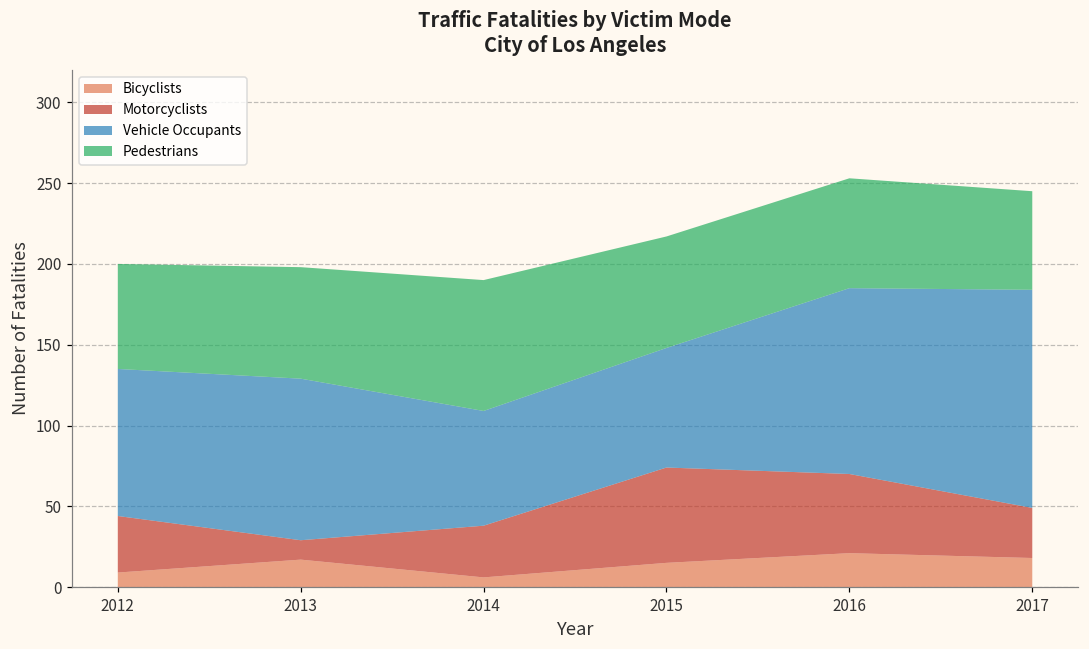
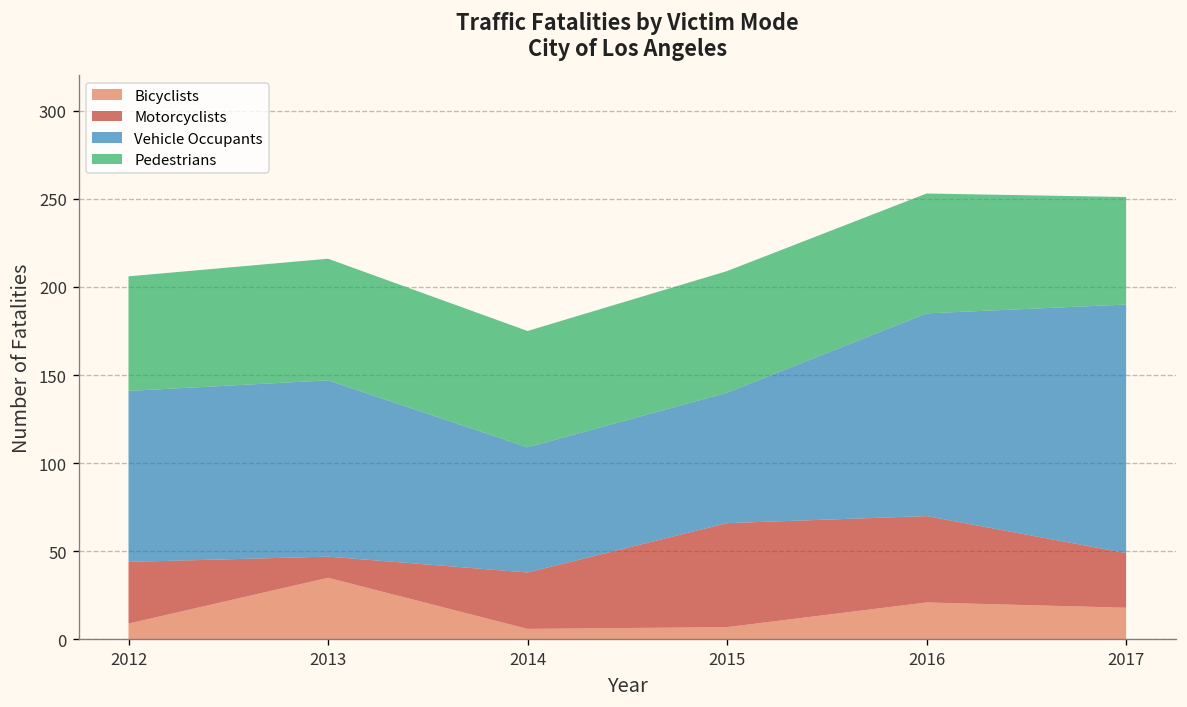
Vehicle Occupants, 2012: 91 -> 97
Bicyclists, 2013: 17 -> 35
Pedestrians, 2014: 81 -> 66
Bicyclists, 2015: 15 -> 7
Vehicle Occupants, 2017: 135 -> 141
